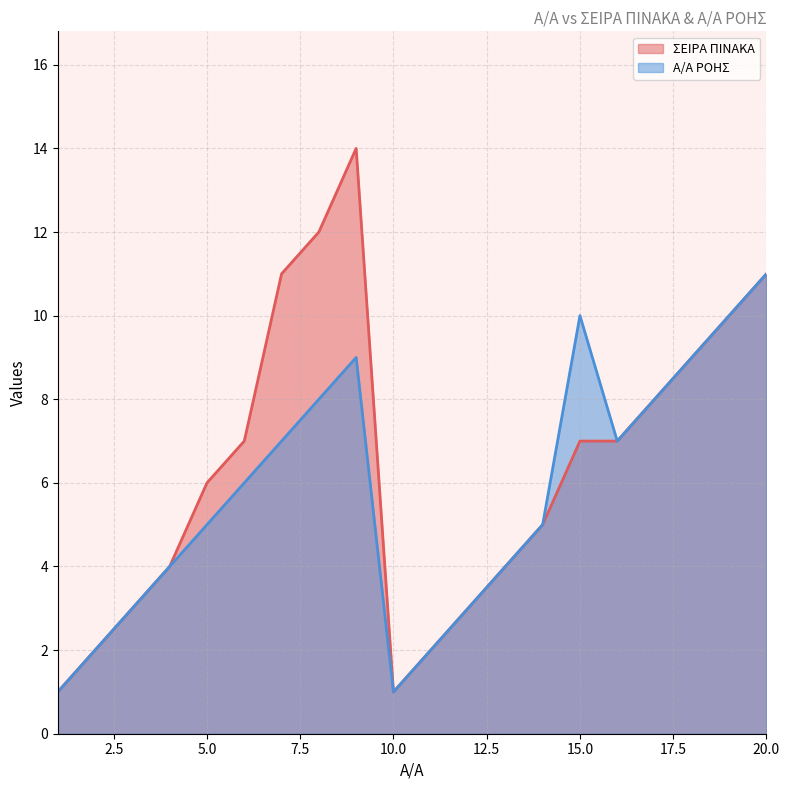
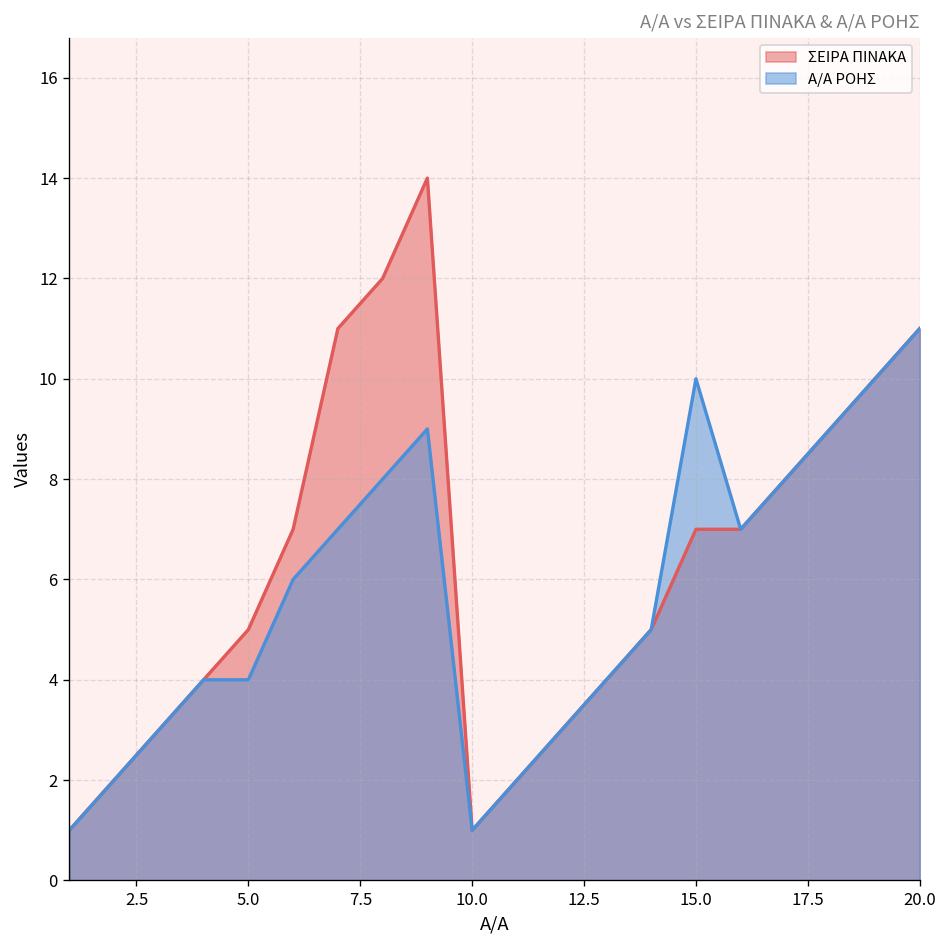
ΣΕΙΡΑ ΠΙΝΑΚΑ, 5.0: 6 -> 5
Α/Α ΡΟΗΣ, 5.0: 5 -> 4
